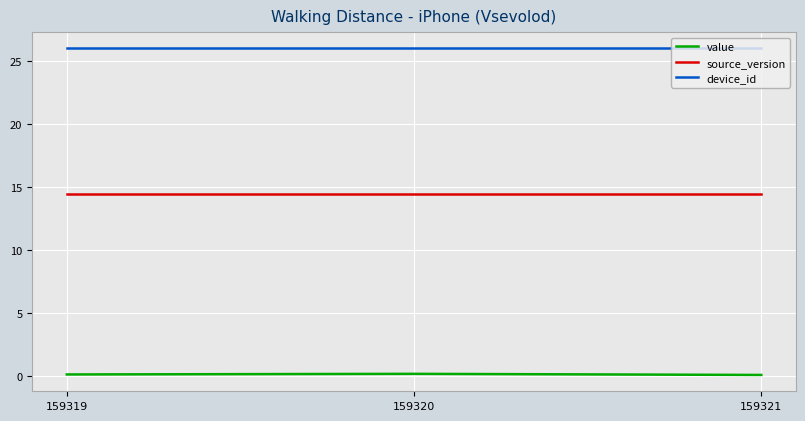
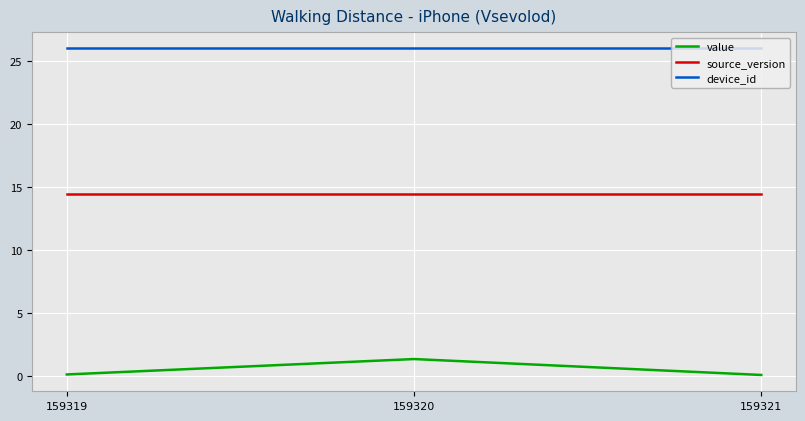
value, 159320: 0.2 -> 1.3
